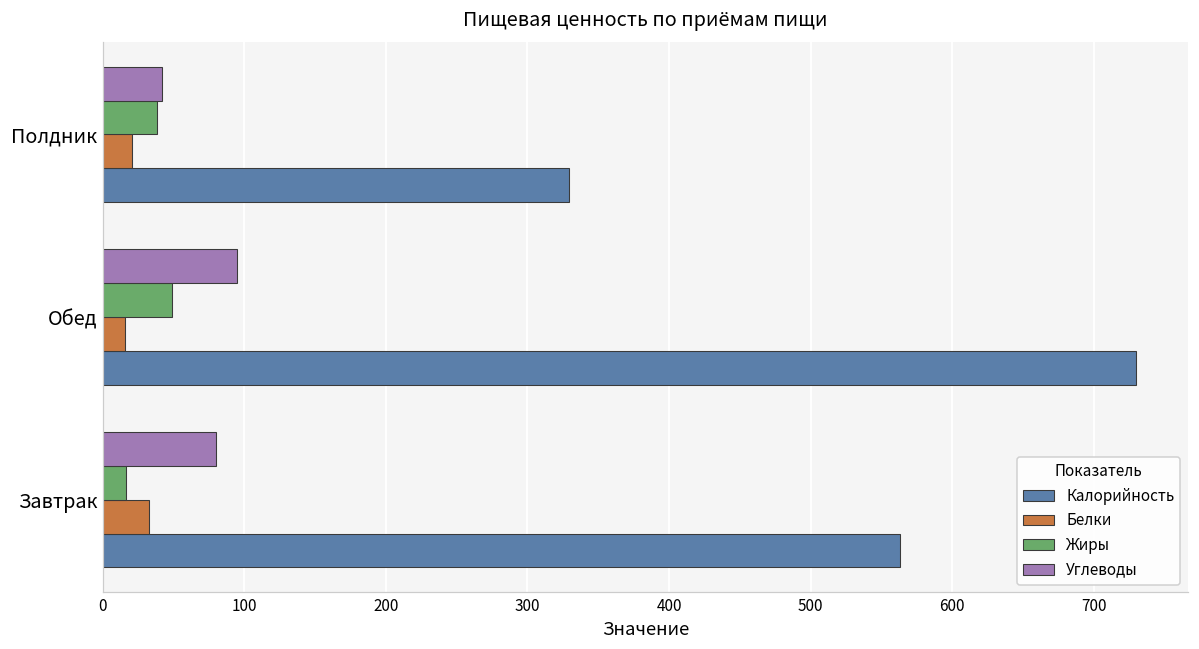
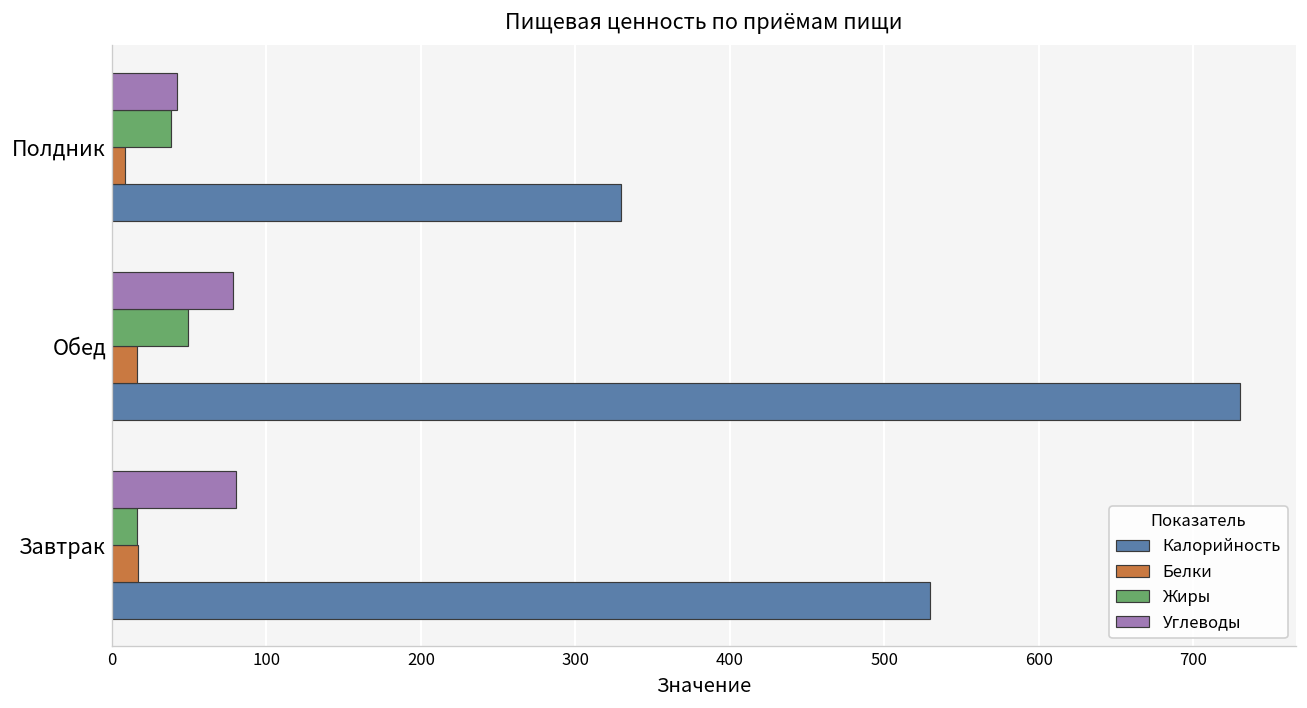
Белки, Полдник: 21 -> 9
Углеводы, Обед: 95 -> 78
Белки, Завтрак: 33 -> 17
Калорийность, Завтрак: 563 -> 529
